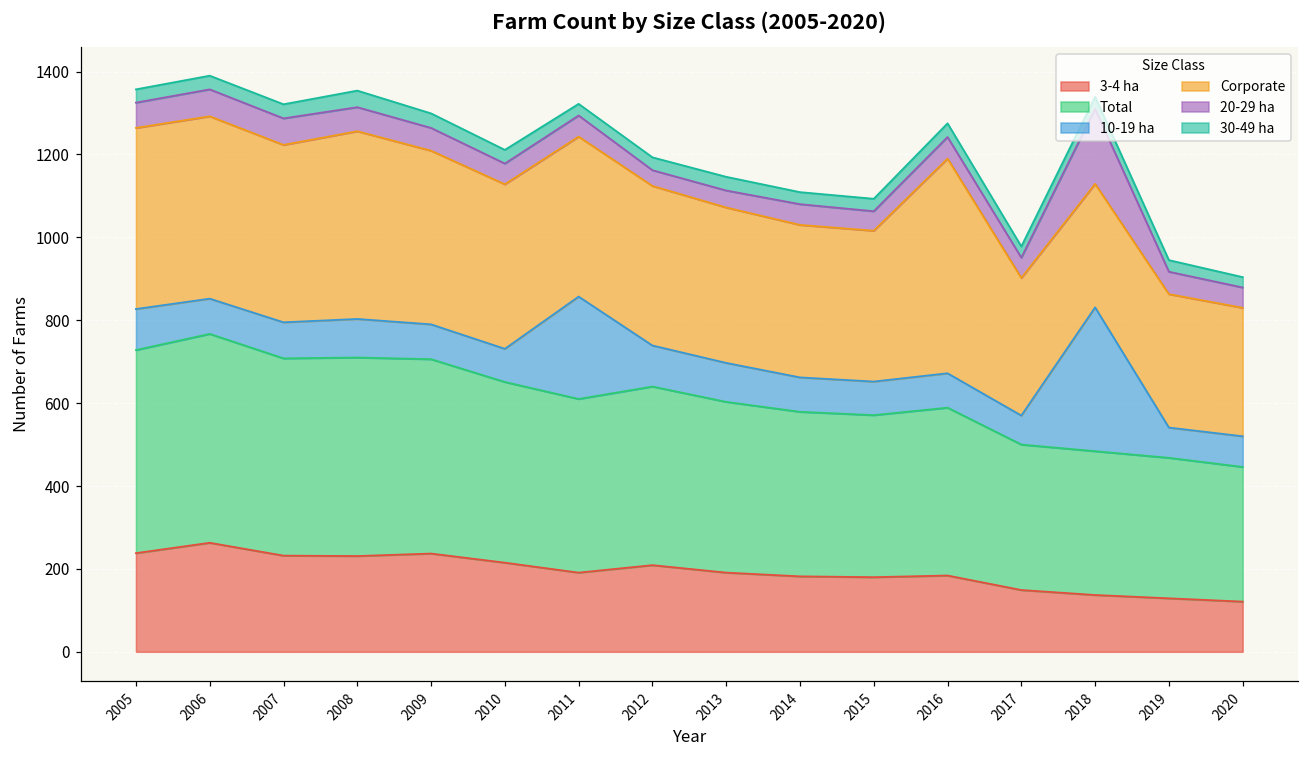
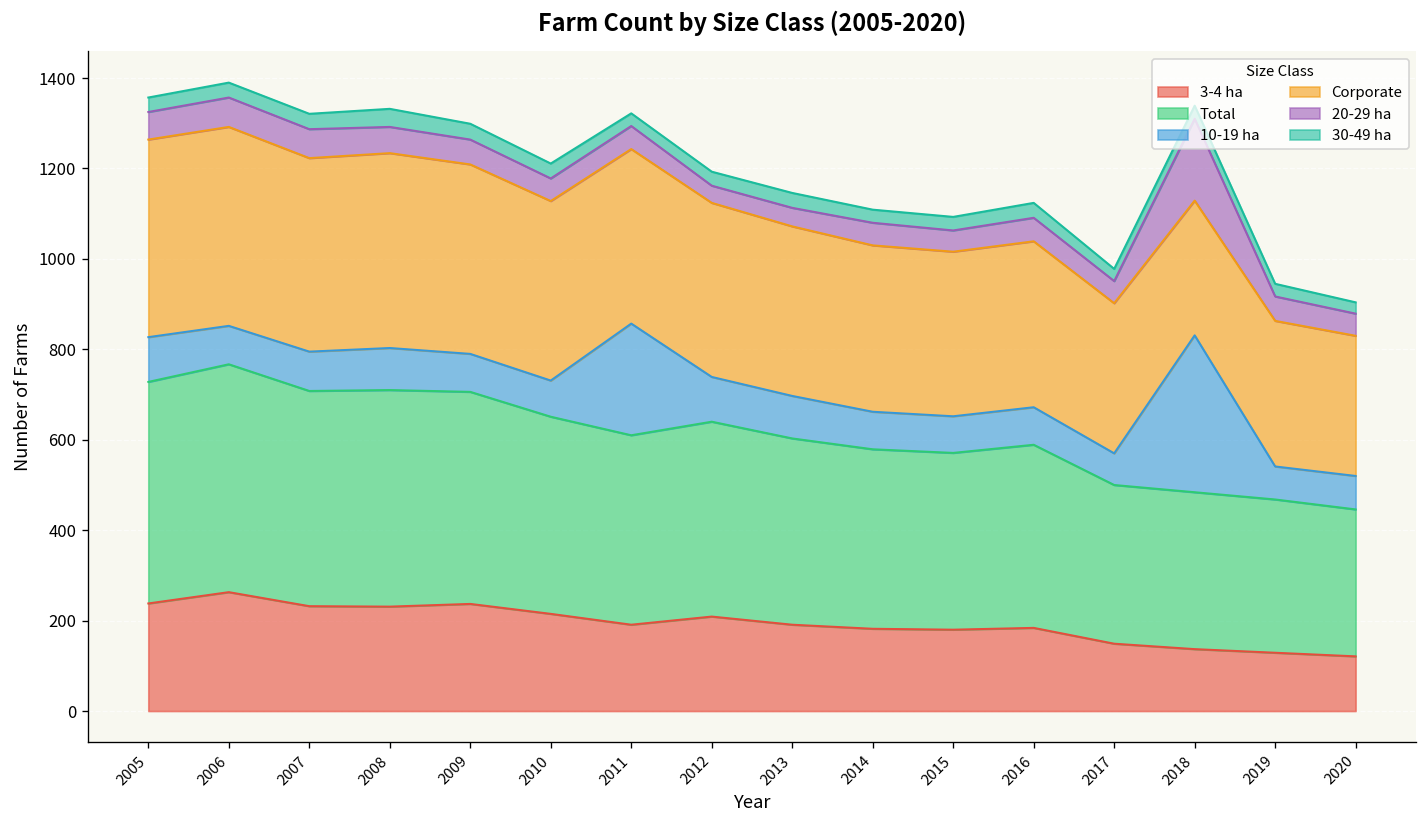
Corporate, 2008: 450 -> 430
Corporate, 2016: 520 -> 370
